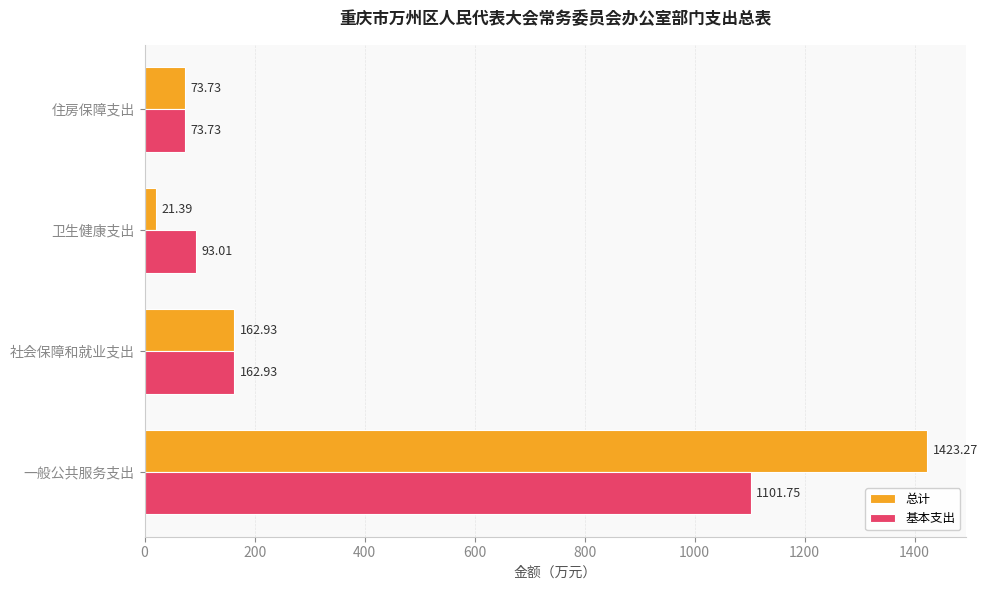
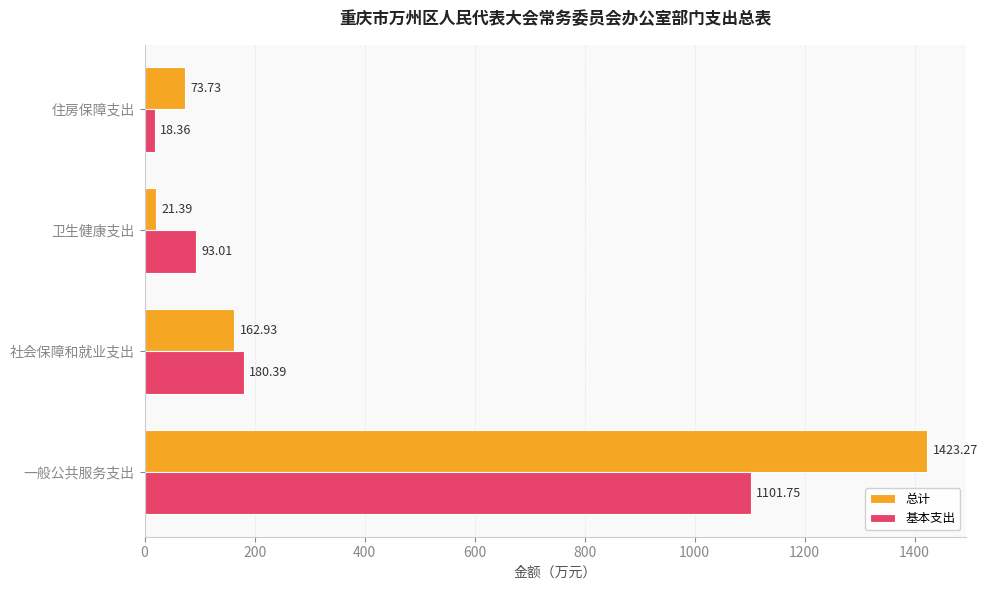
基本支出, 住房保障支出: 73.73 -> 18.36
基本支出, 社会保障和就业支出: 162.93 -> 180.39
